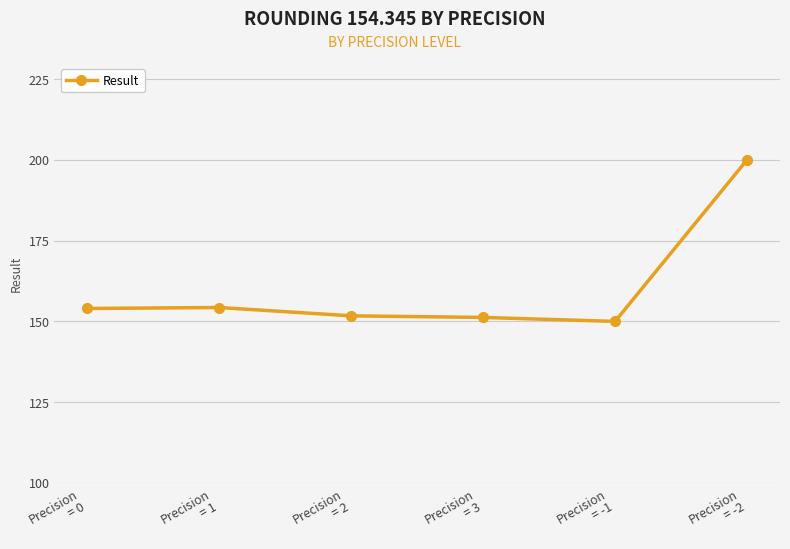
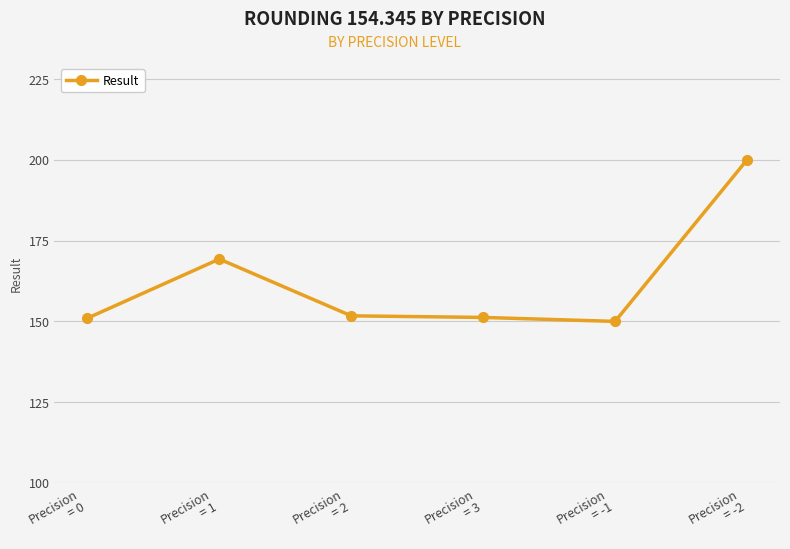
Precision = 0: 154 -> 151
Precision = 1: 154 -> 169
